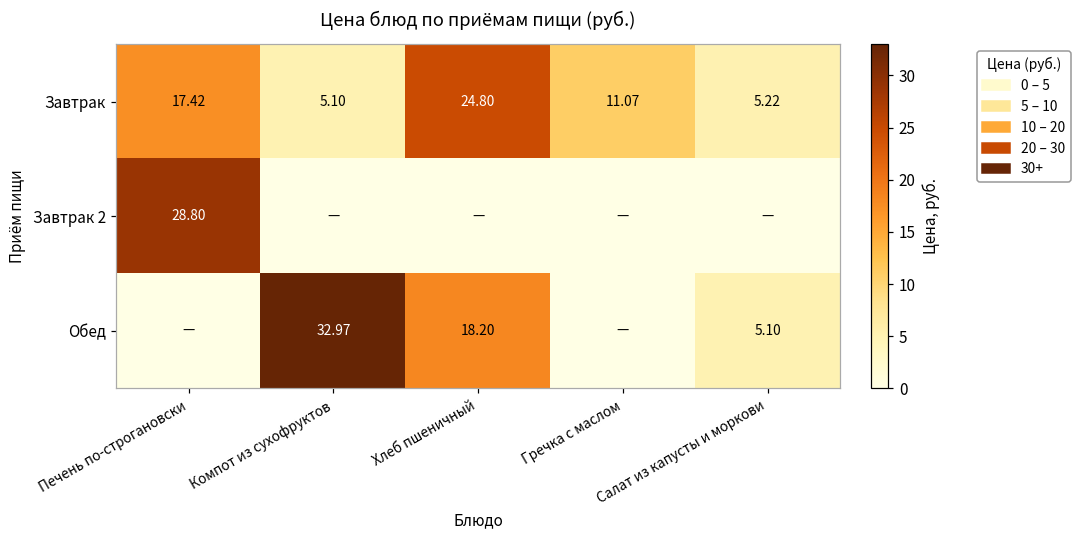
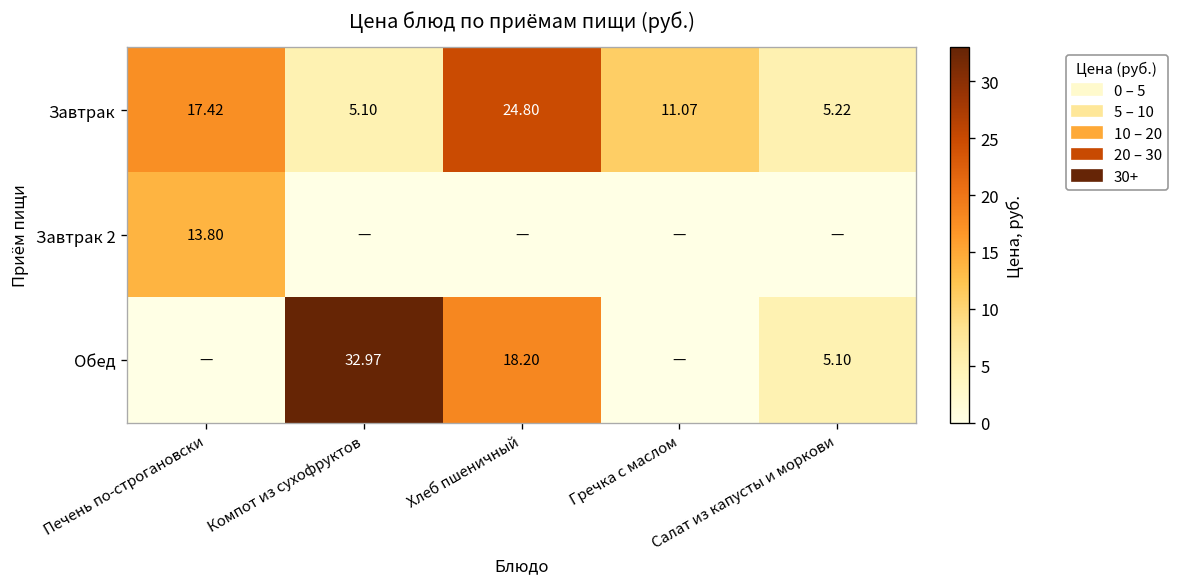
Завтрак 2, Печень по-строгановски: 28.80 -> 13.80
